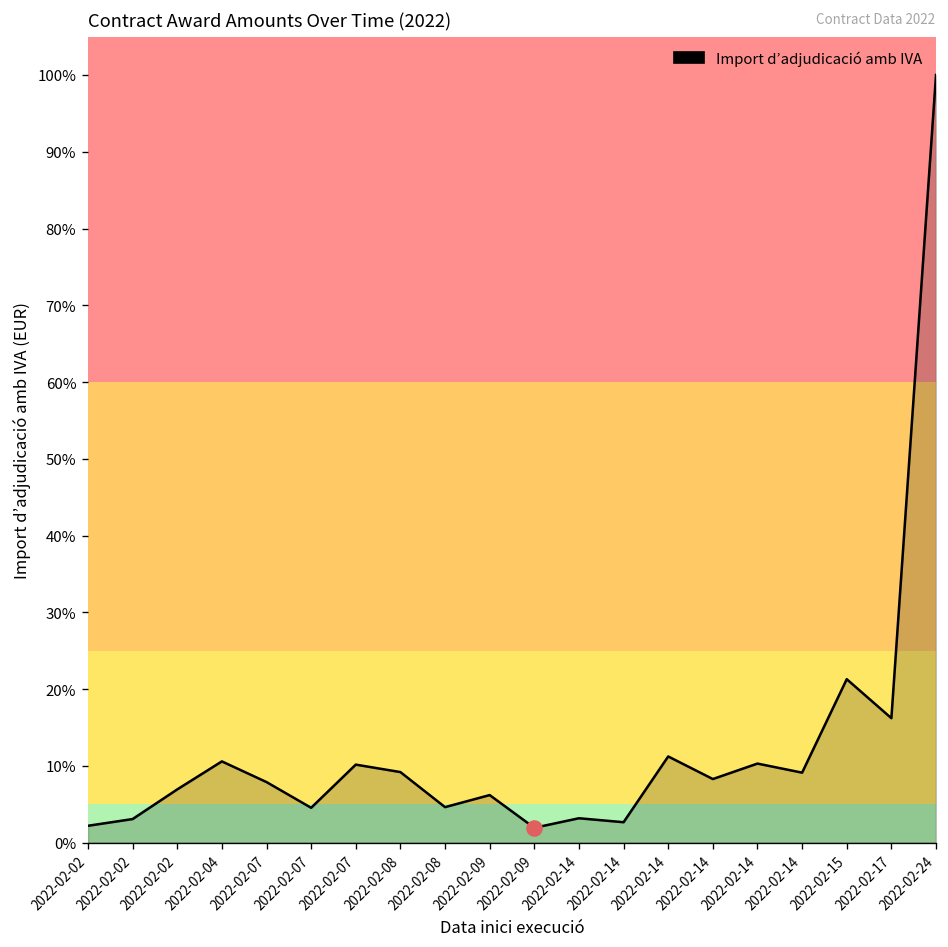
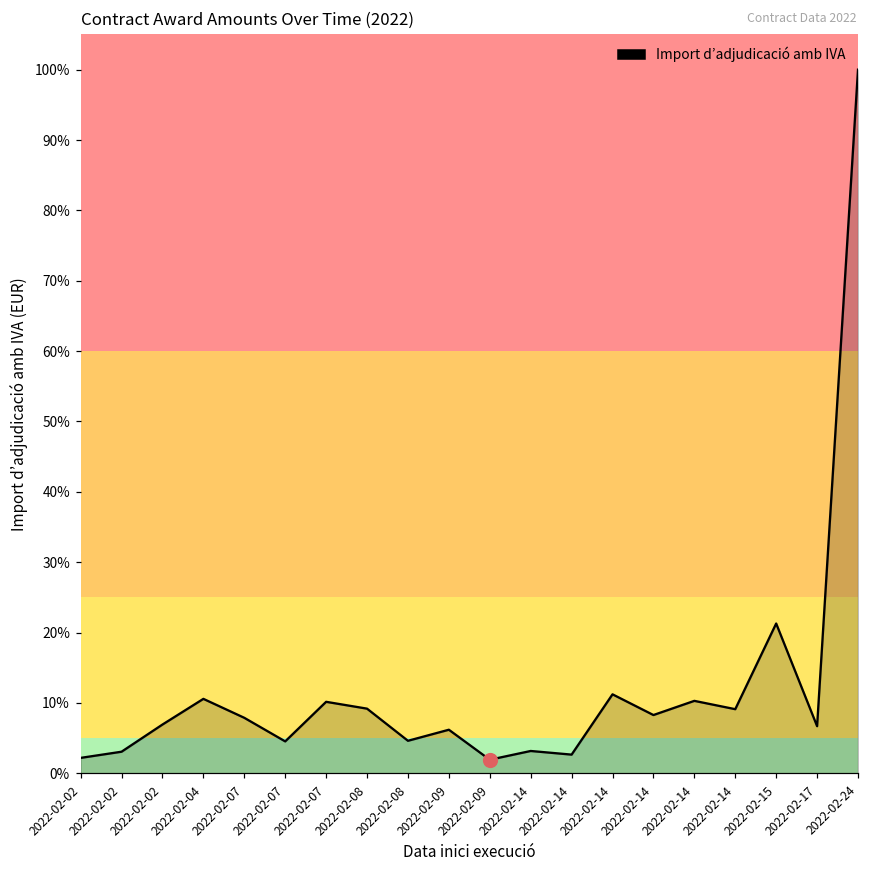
Import d’adjudicació amb IVA, 2022-02-17: 16% -> 7%
